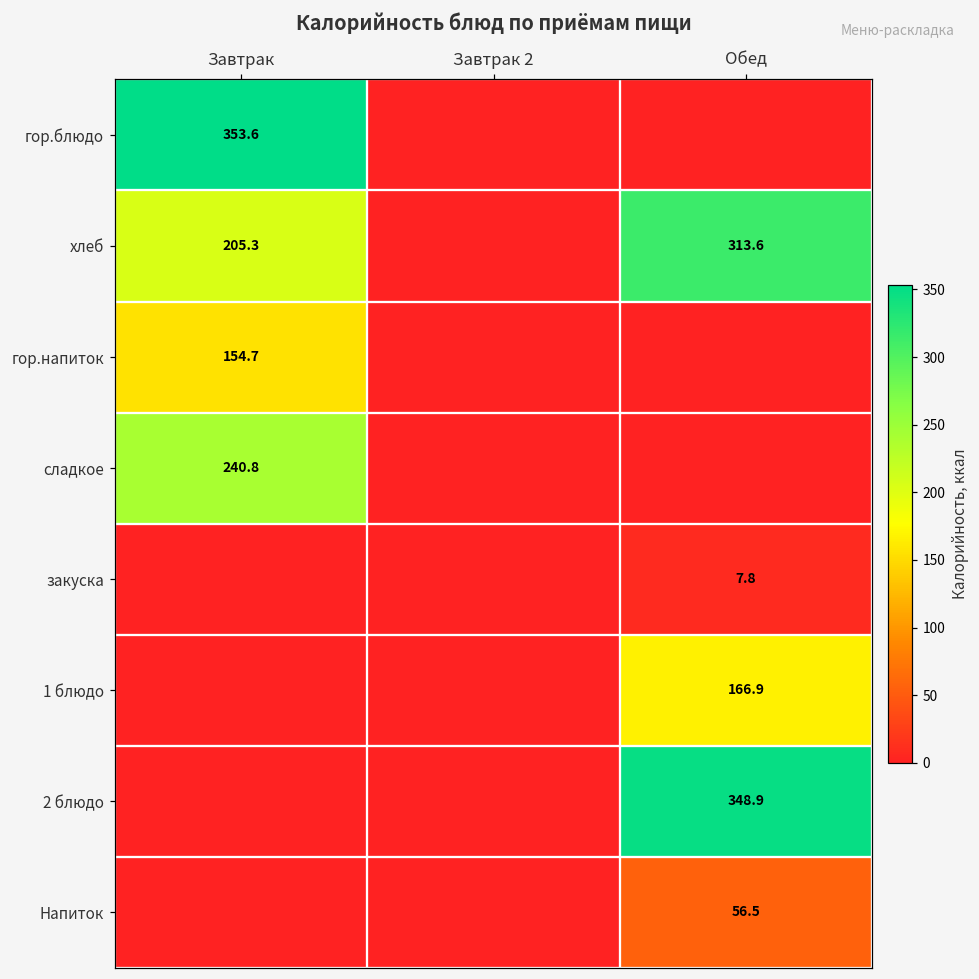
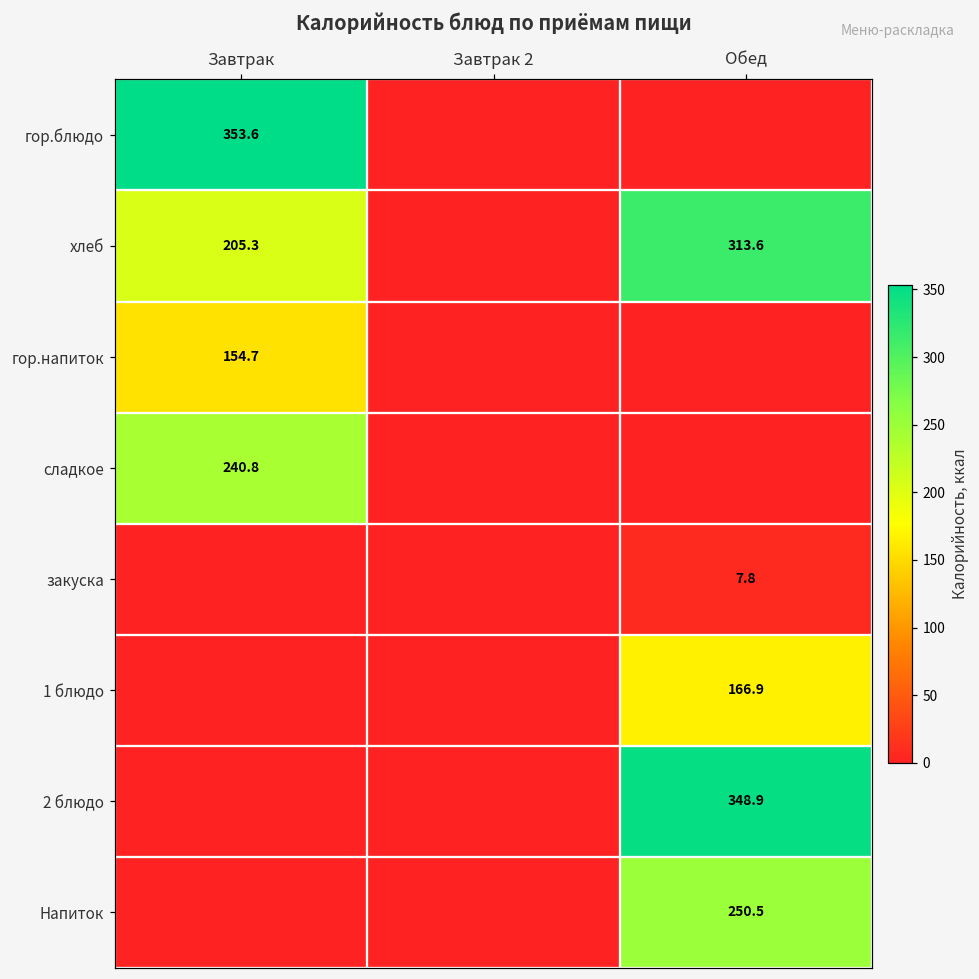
Напиток, Обед: 56.5 -> 250.5
